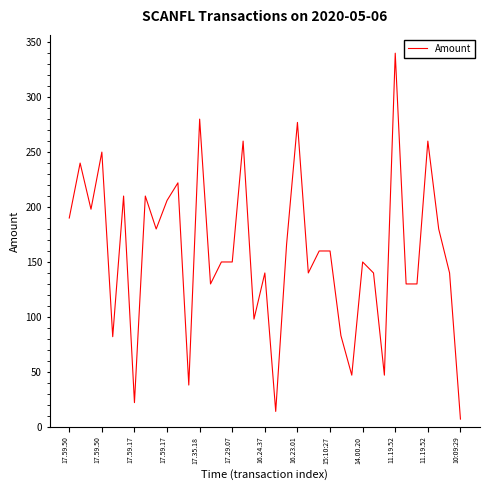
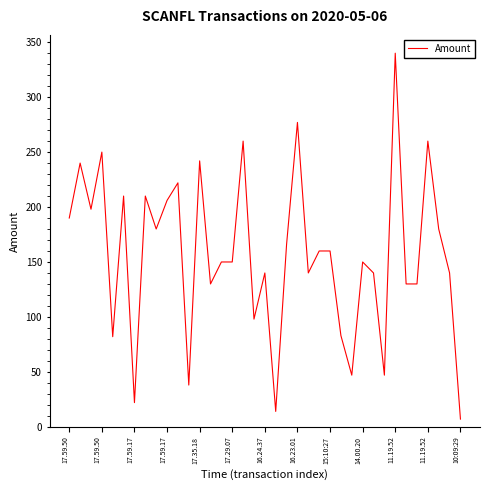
17.35.18: 280 -> 242
